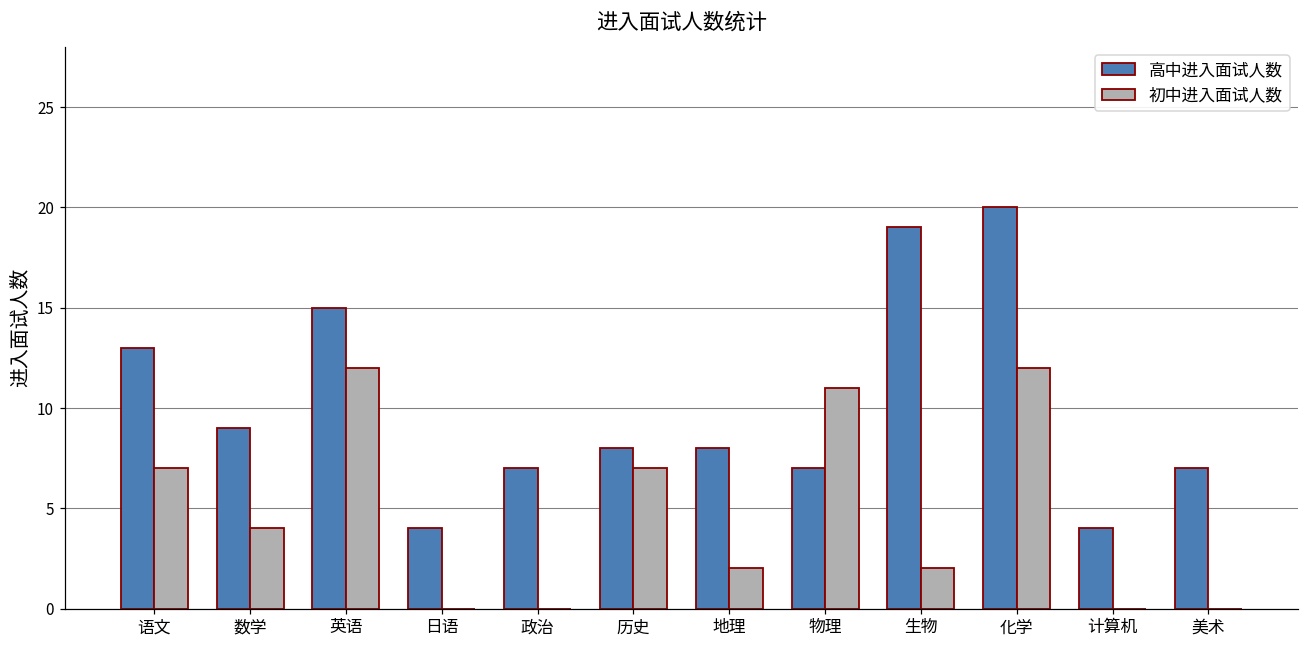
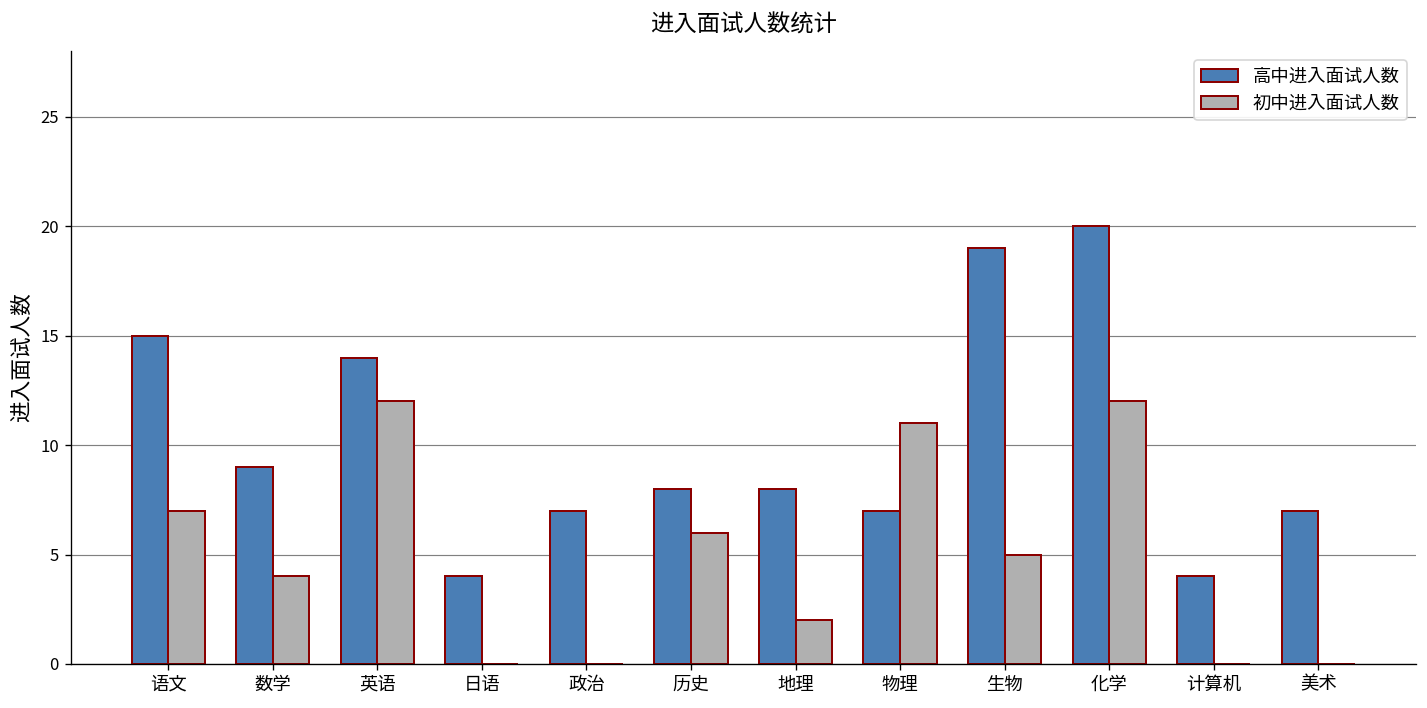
高中进入面试人数, 语文: 13 -> 15
高中进入面试人数, 英语: 15 -> 14
初中进入面试人数, 历史: 7 -> 6
初中进入面试人数, 生物: 2 -> 5
